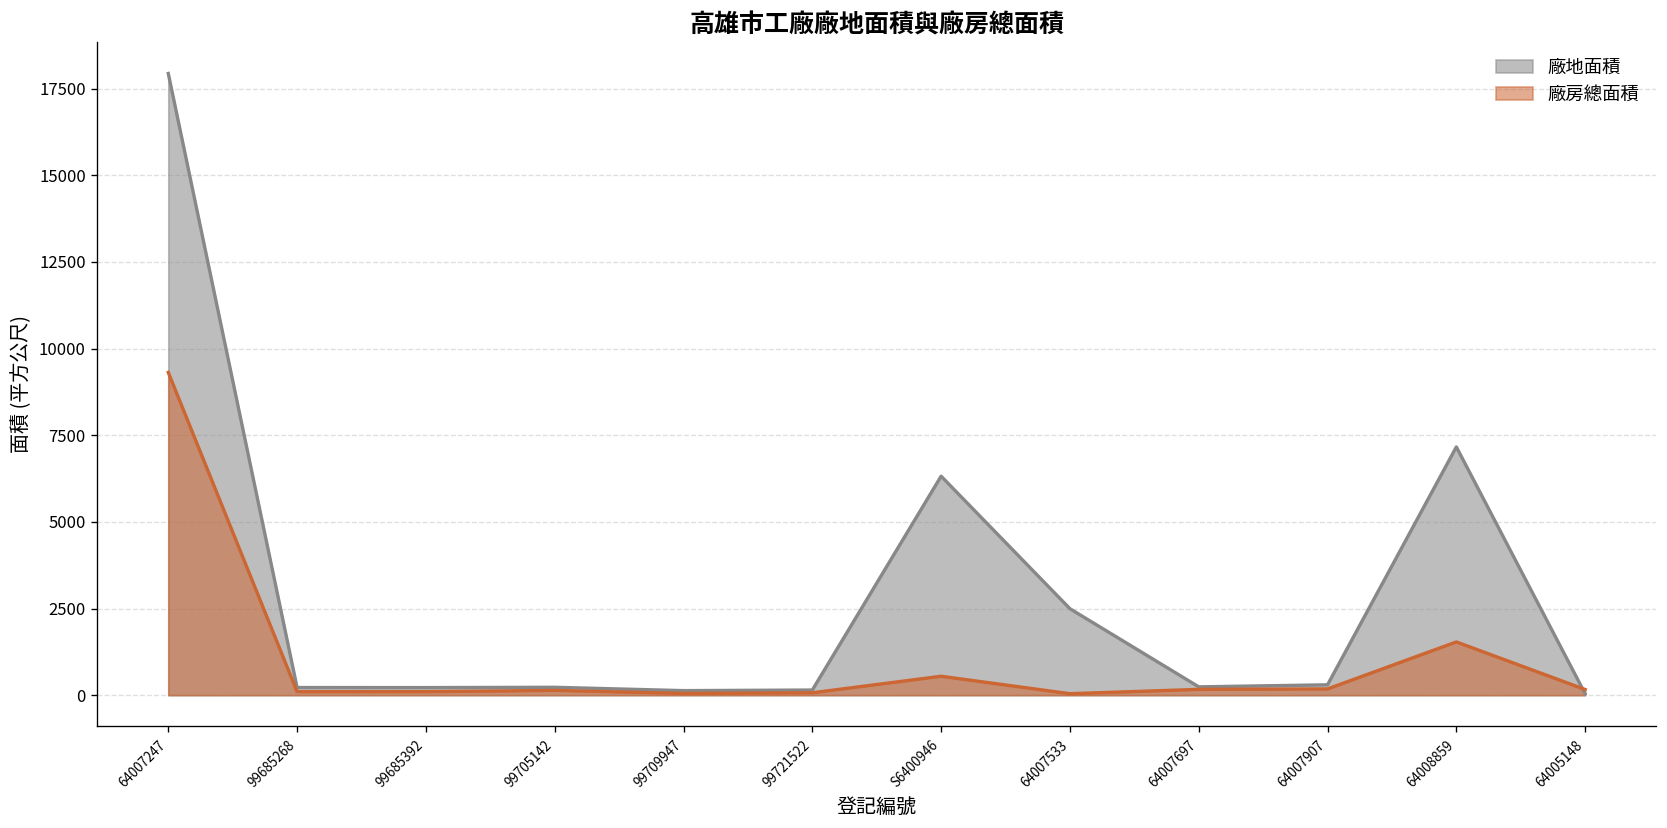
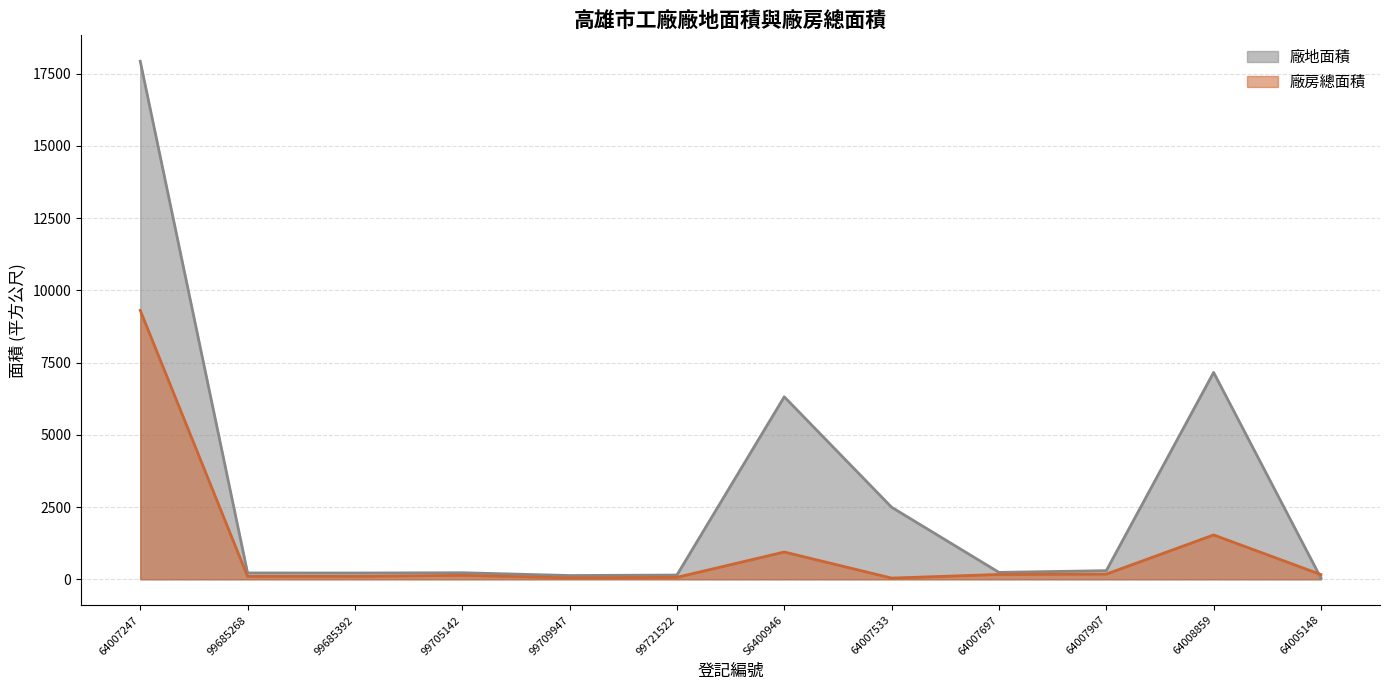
廠房總面積, S6400946: 500 -> 900
